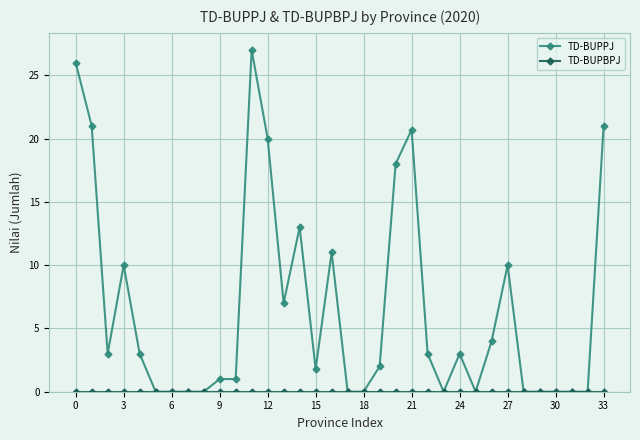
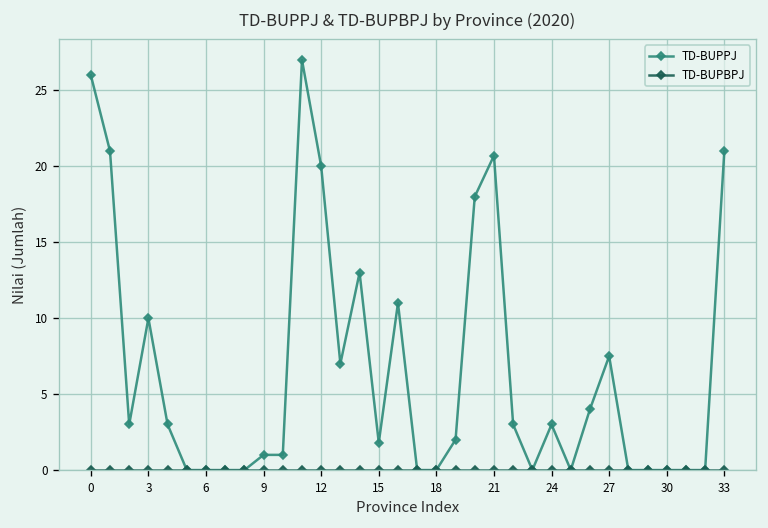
TD-BUPPJ, 27: 10.0 -> 7.5
